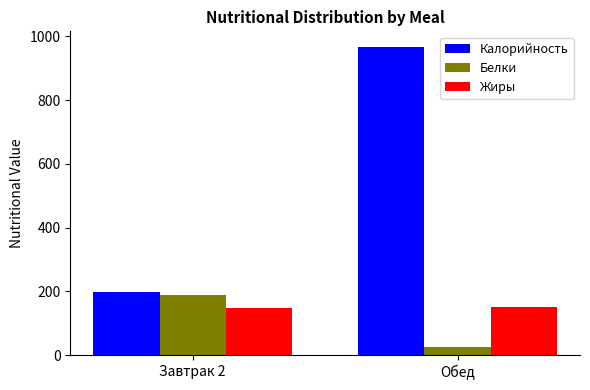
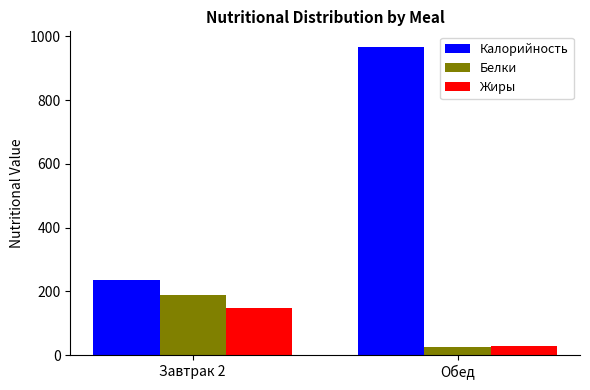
Калорийность, Завтрак 2: 200 -> 240
Жиры, Обед: 150 -> 30
